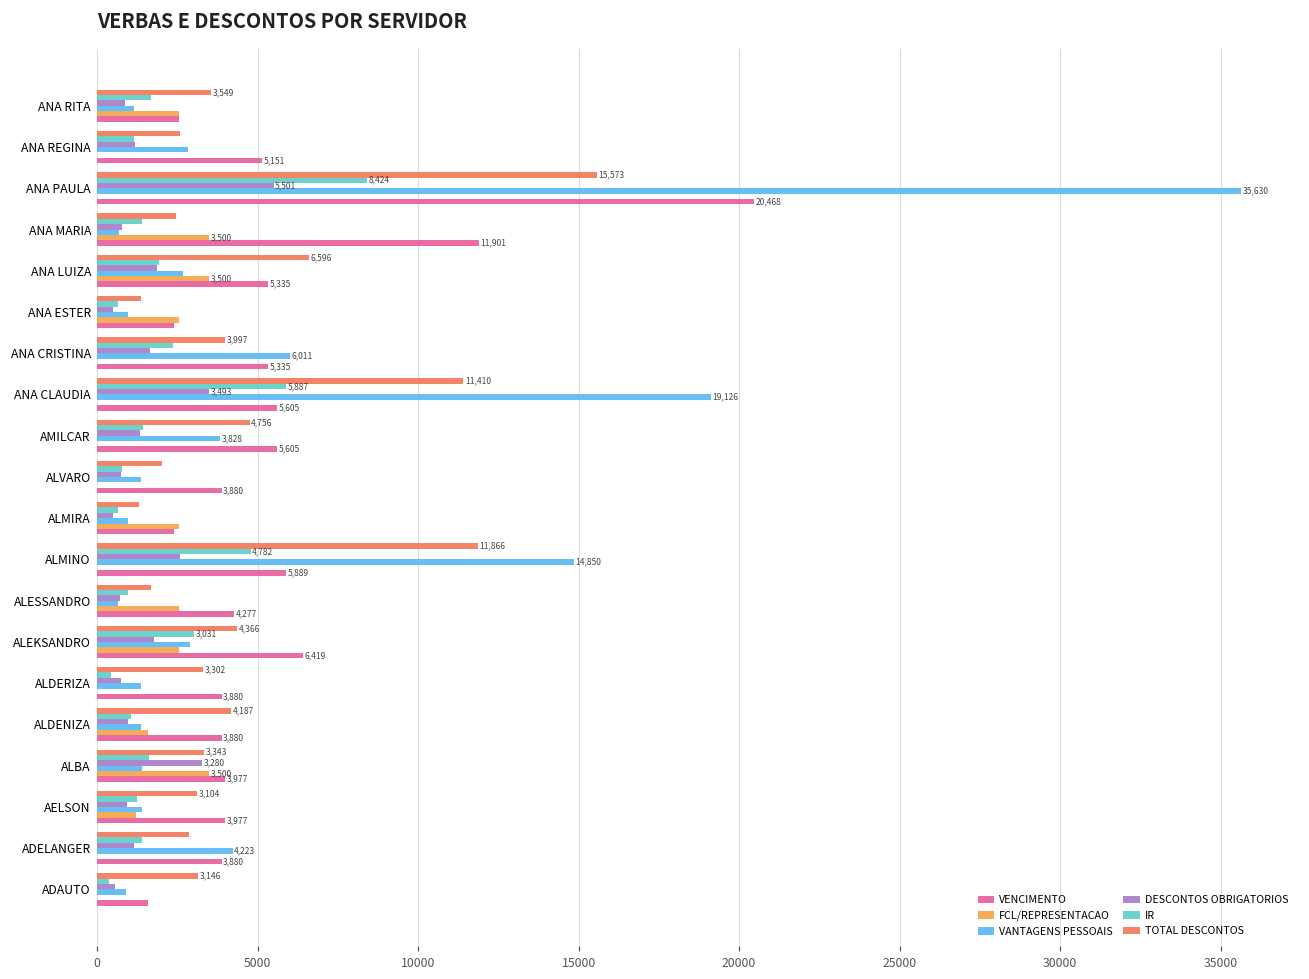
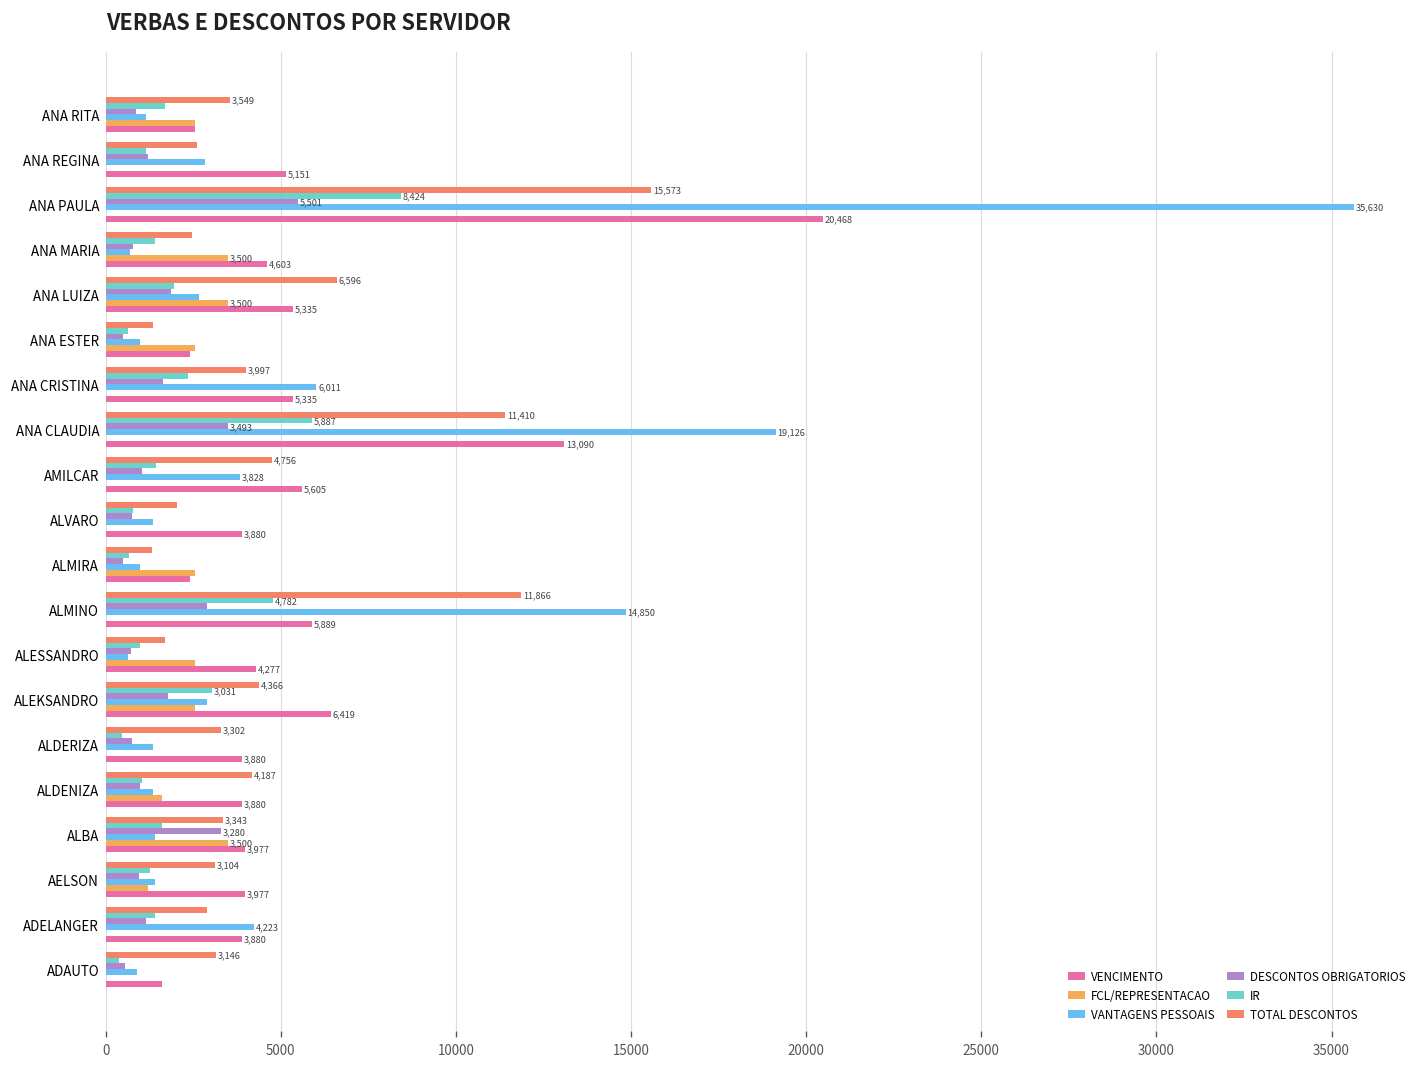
VENCIMENTO, ANA MARIA: 11,901 -> 4,603
VENCIMENTO, ANA CLAUDIA: 5,605 -> 13,090
DESCONTOS OBRIGATORIOS, AMILCAR: 1300 -> 1000
DESCONTOS OBRIGATORIOS, ALMINO: 2600 -> 2900
